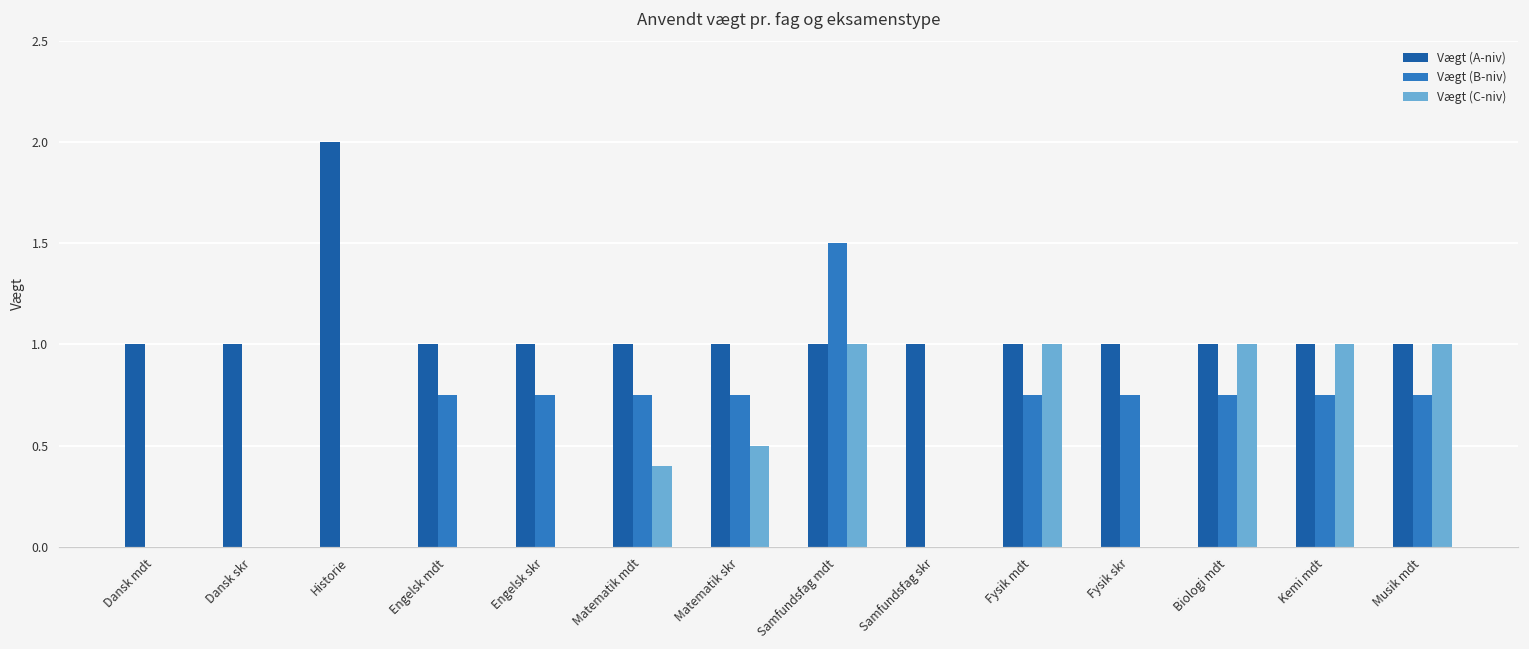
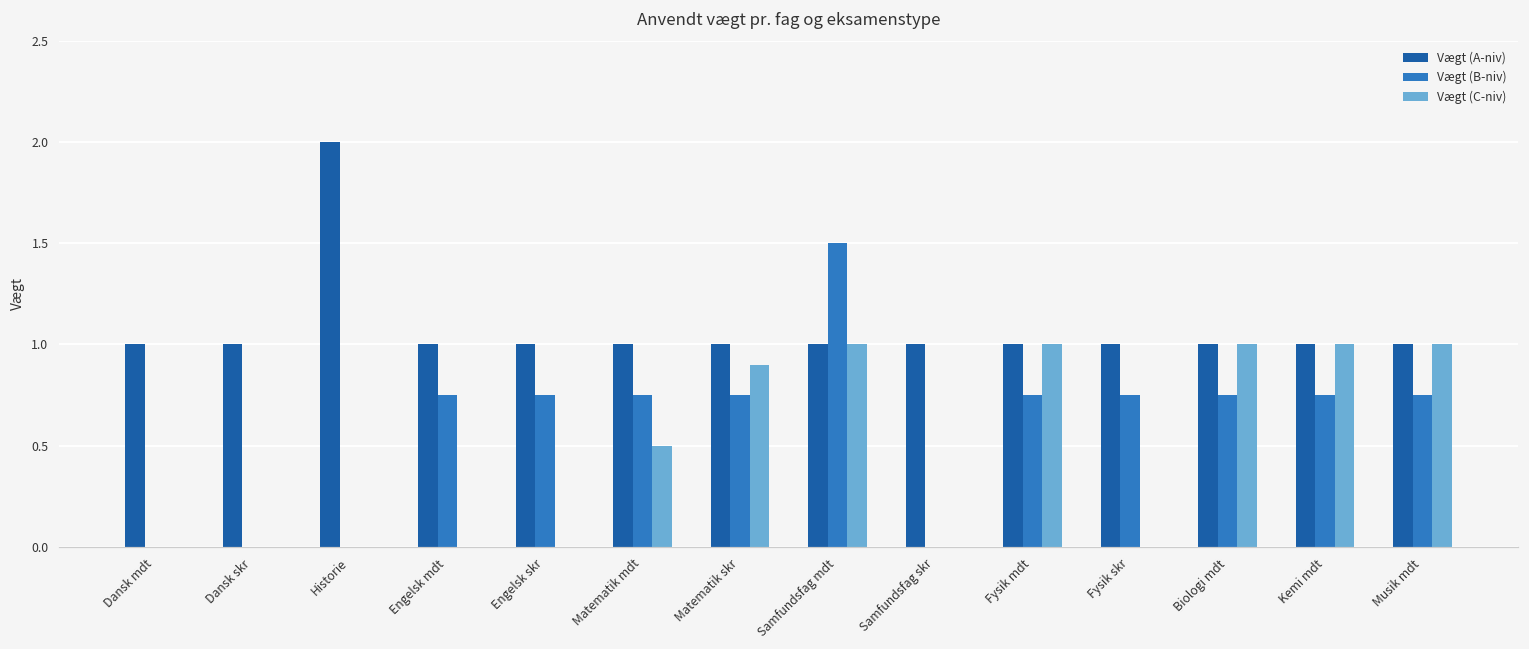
Vægt (C-niv), Matematik mdt: 0.4 -> 0.5
Vægt (C-niv), Matematik skr: 0.5 -> 0.9
